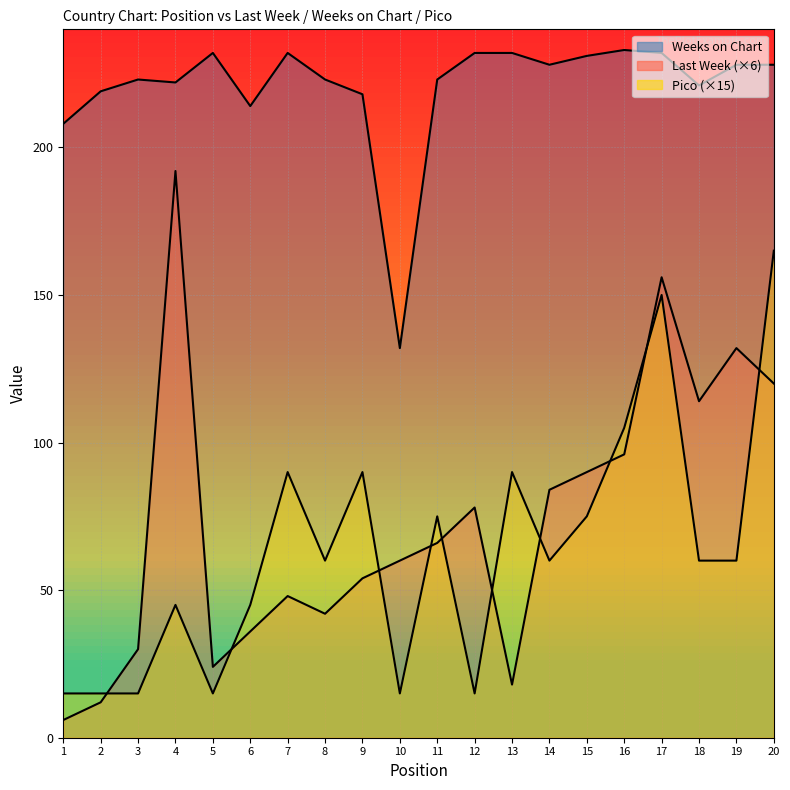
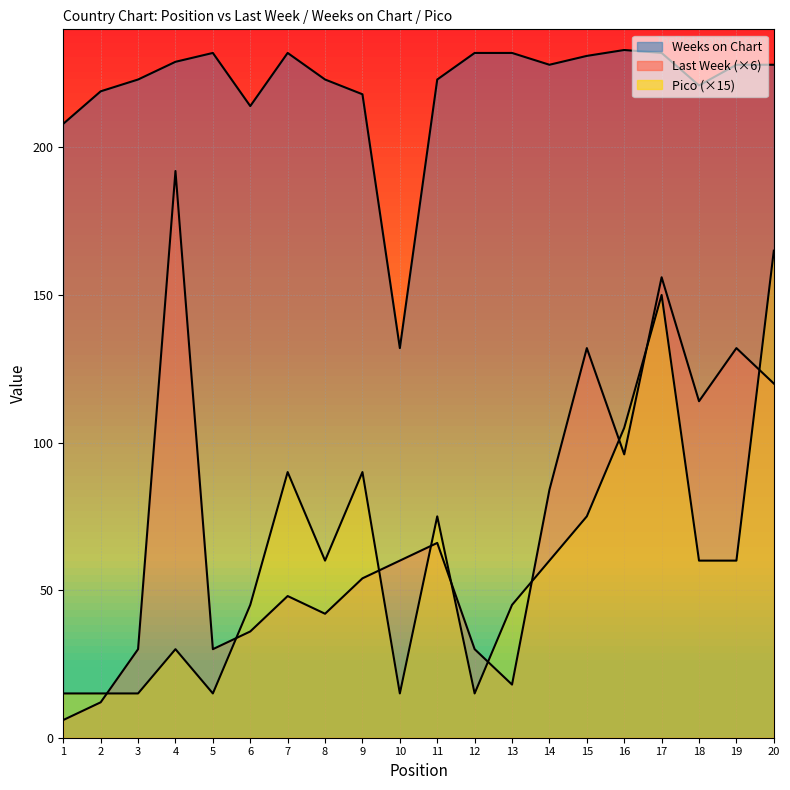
Weeks on Chart, 4: 222 -> 229
Pico (×15), 4: 45 -> 30
Last Week (×6), 5: 24 -> 30
Last Week (×6), 12: 78 -> 30
Pico (×15), 13: 90 -> 45
Last Week (×6), 15: 90 -> 132
